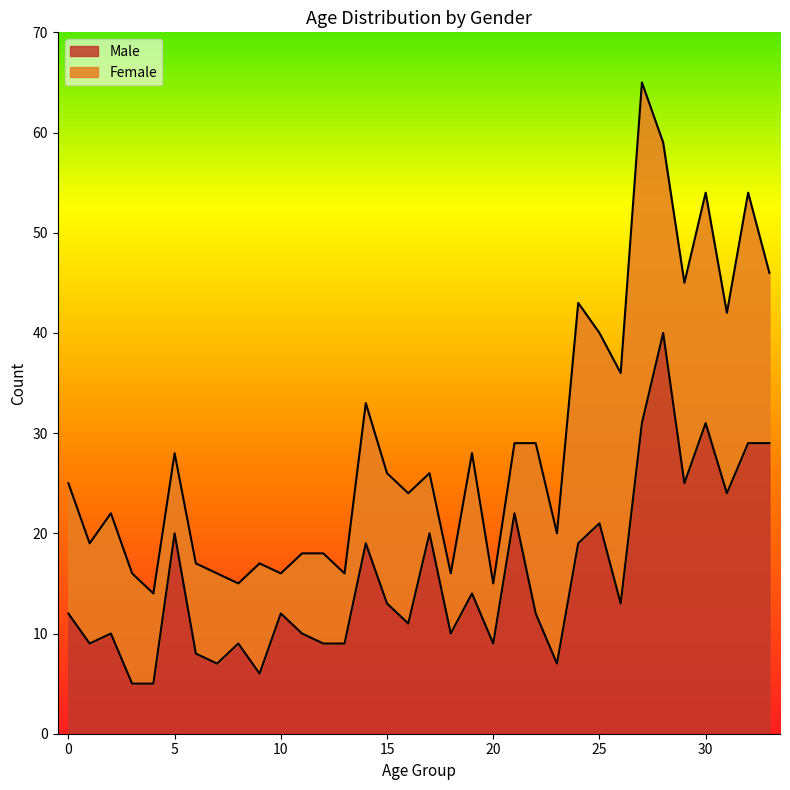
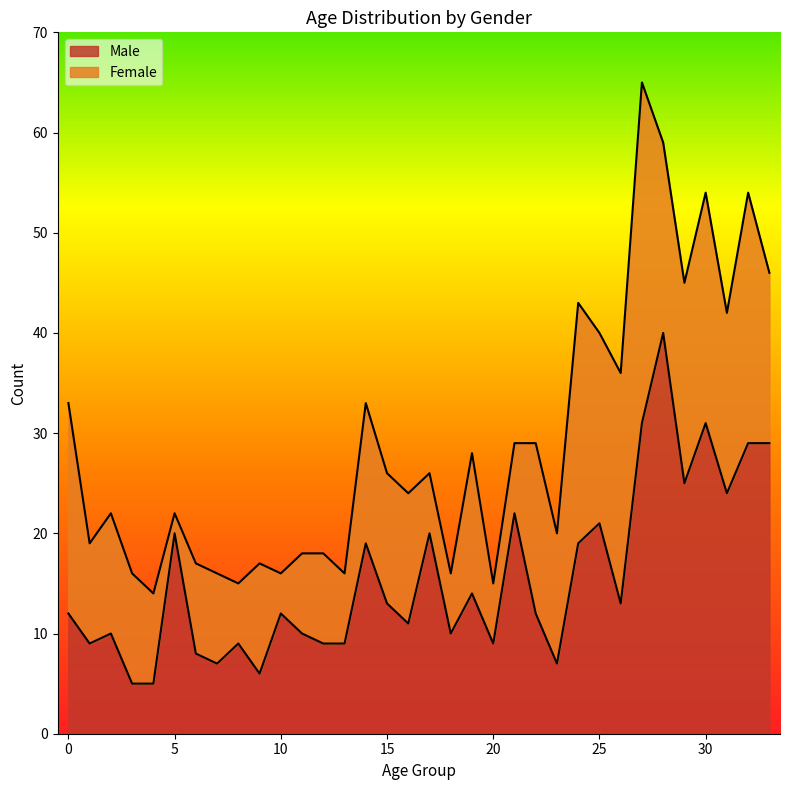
Female, 0: 13 -> 21
Female, 5: 8 -> 2
